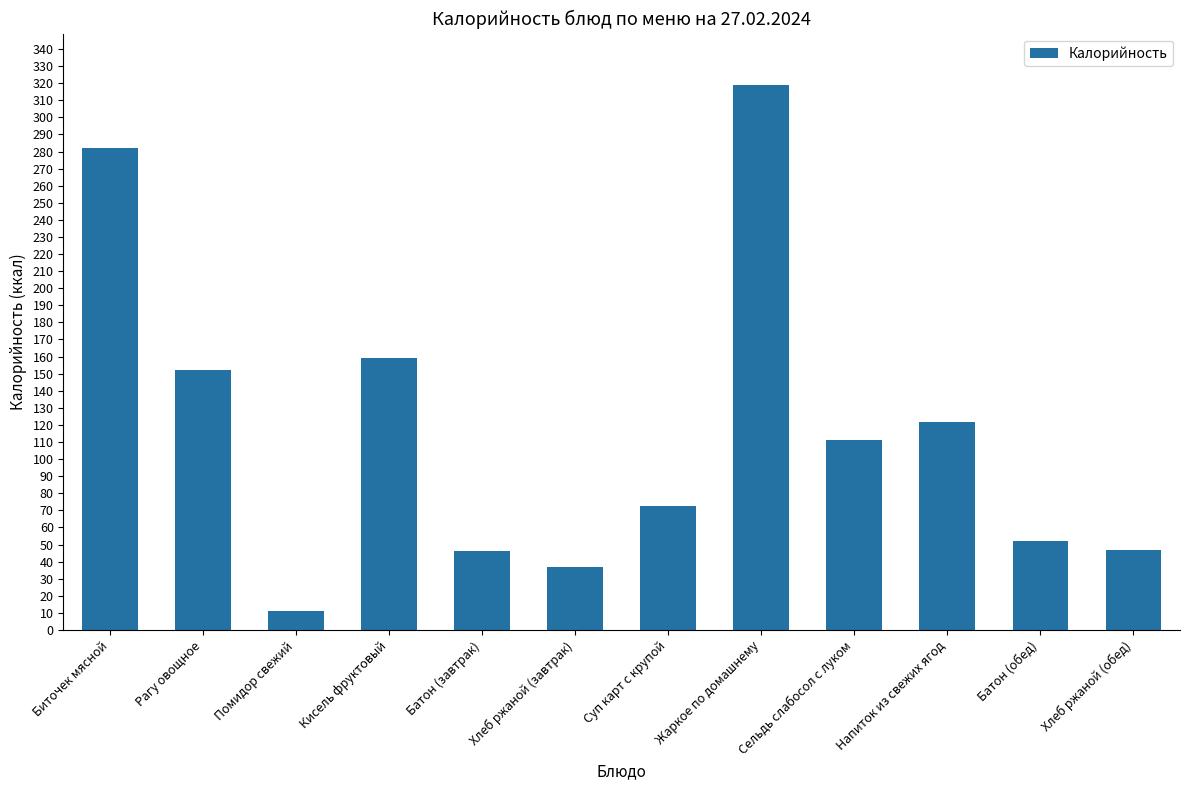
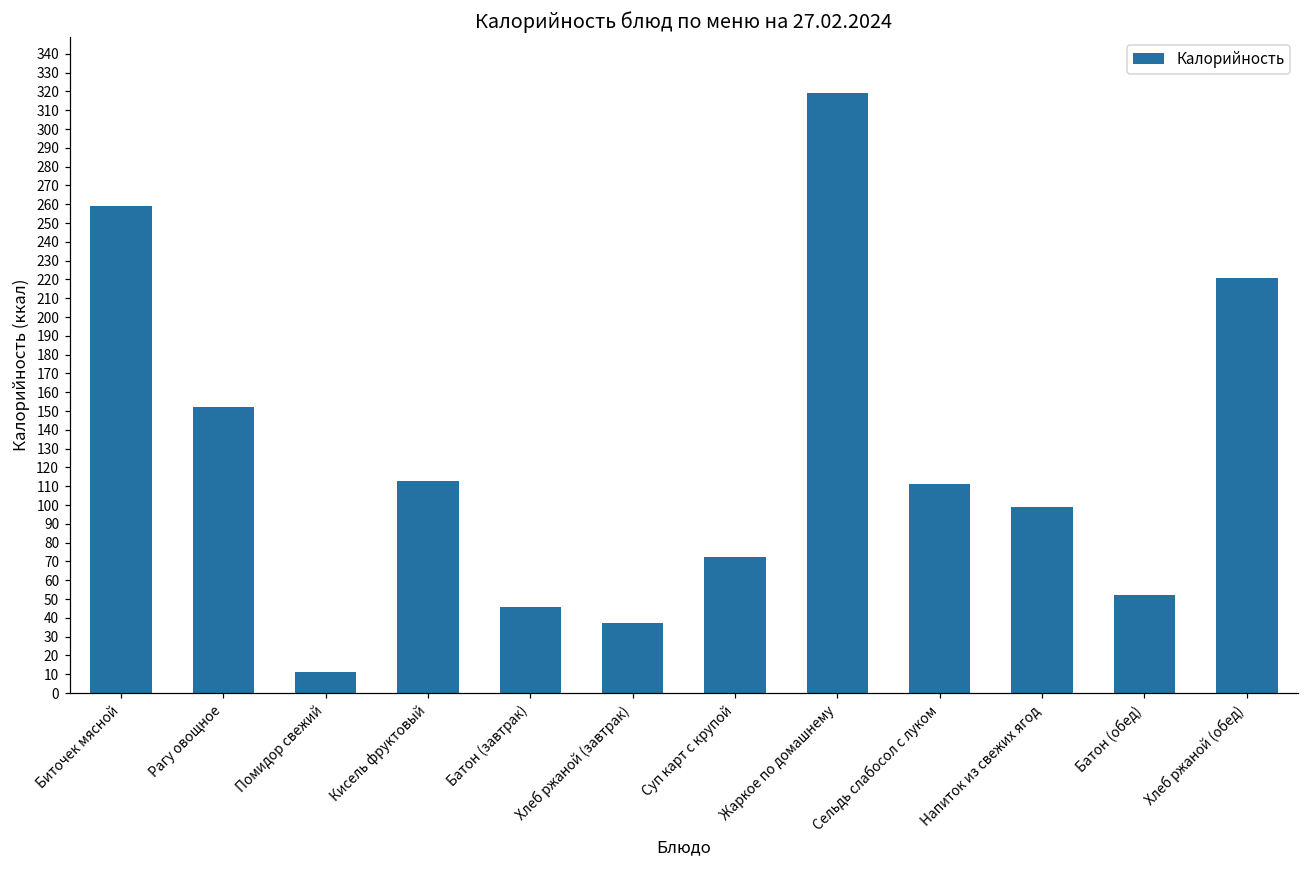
Биточек мясной: 282 -> 259
Кисель фруктовый: 159 -> 113
Напиток из свежих ягод: 122 -> 99
Хлеб ржаной (обед): 47 -> 221
